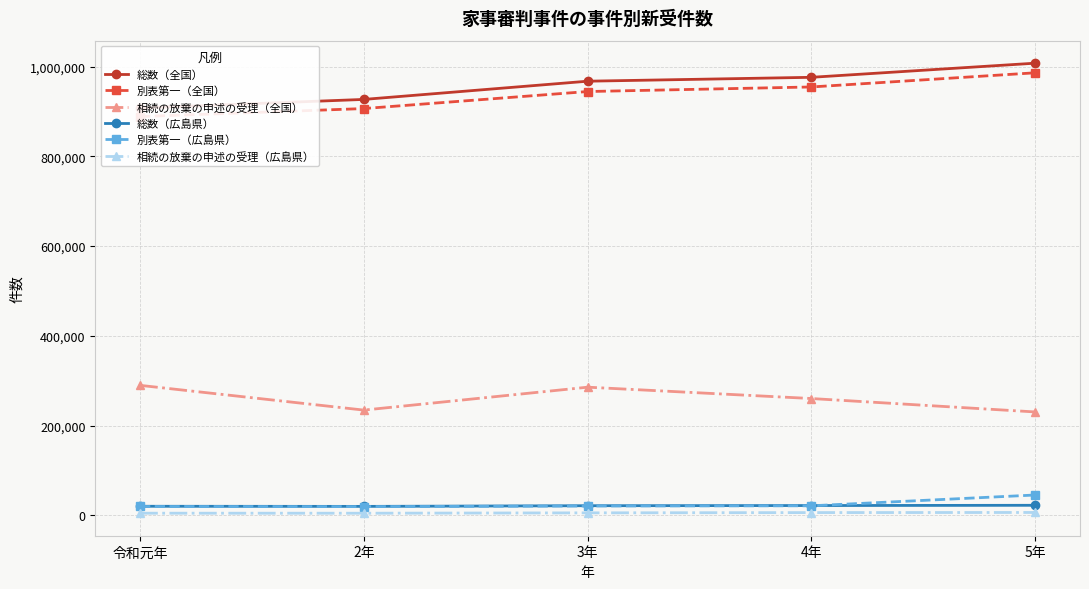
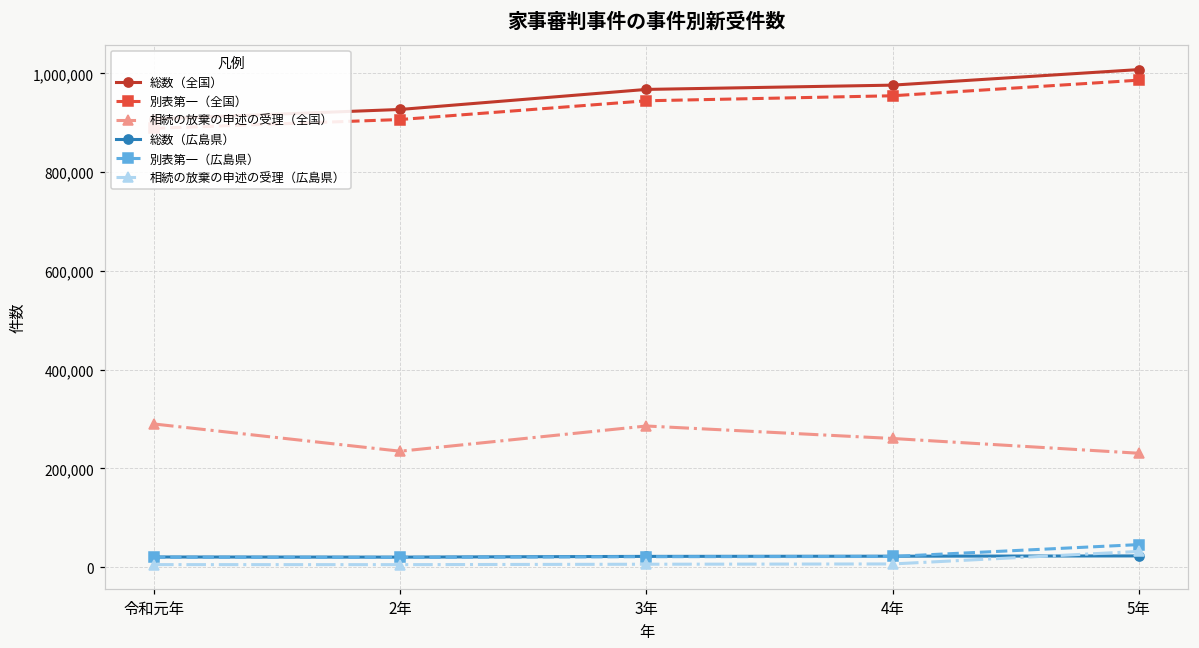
相続の放棄の申述の受理（広島県）, 5年: 10,000 -> 30,000
